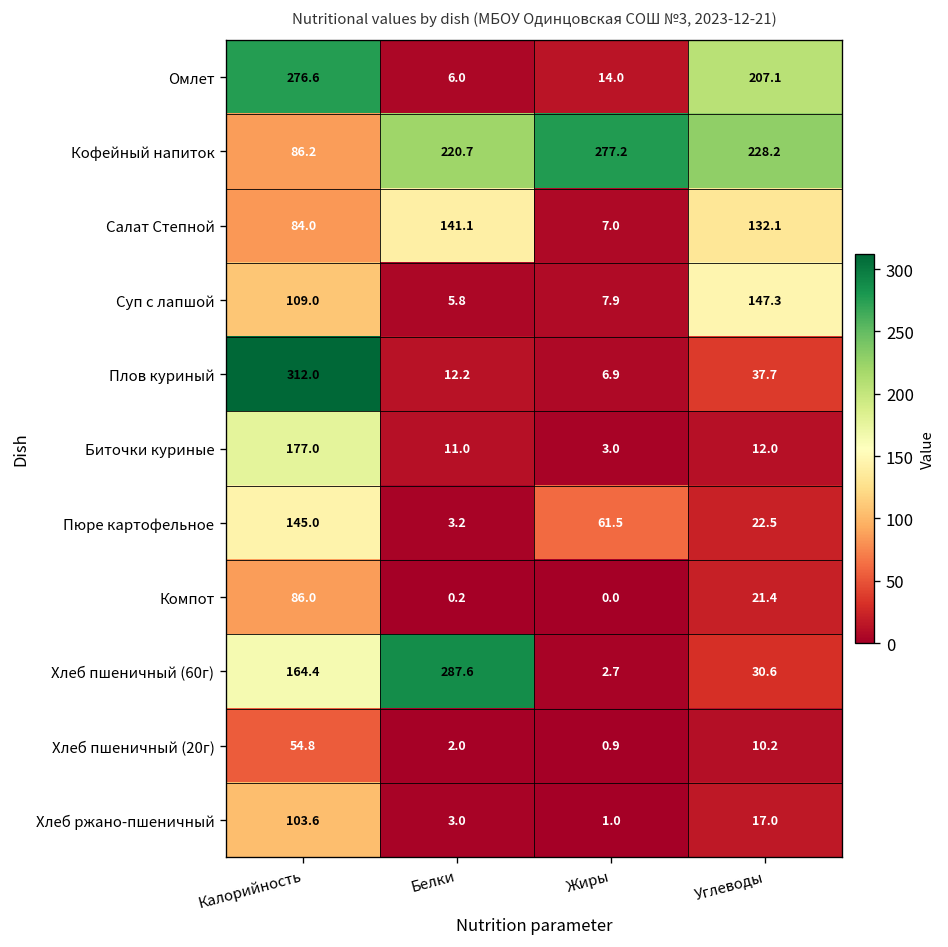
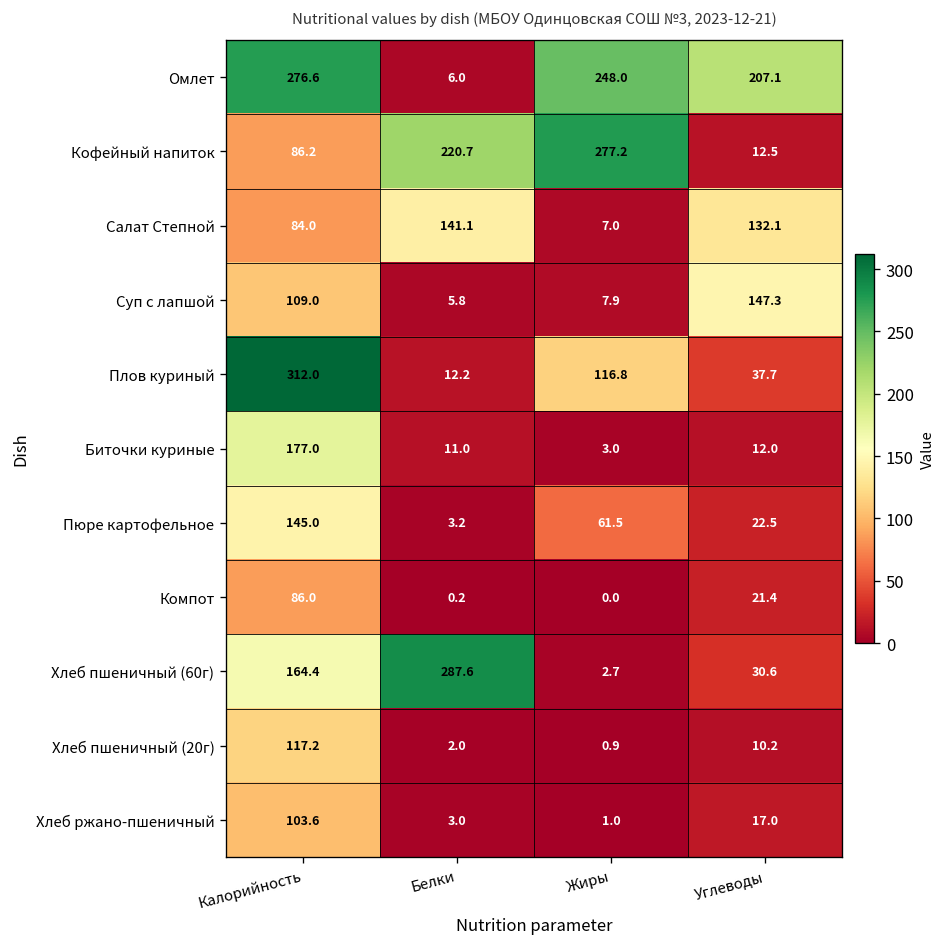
Омлет, Жиры: 14.0 -> 248.0
Кофейный напиток, Углеводы: 228.2 -> 12.5
Плов куриный, Жиры: 6.9 -> 116.8
Хлеб пшеничный (20г), Калорийность: 54.8 -> 117.2
